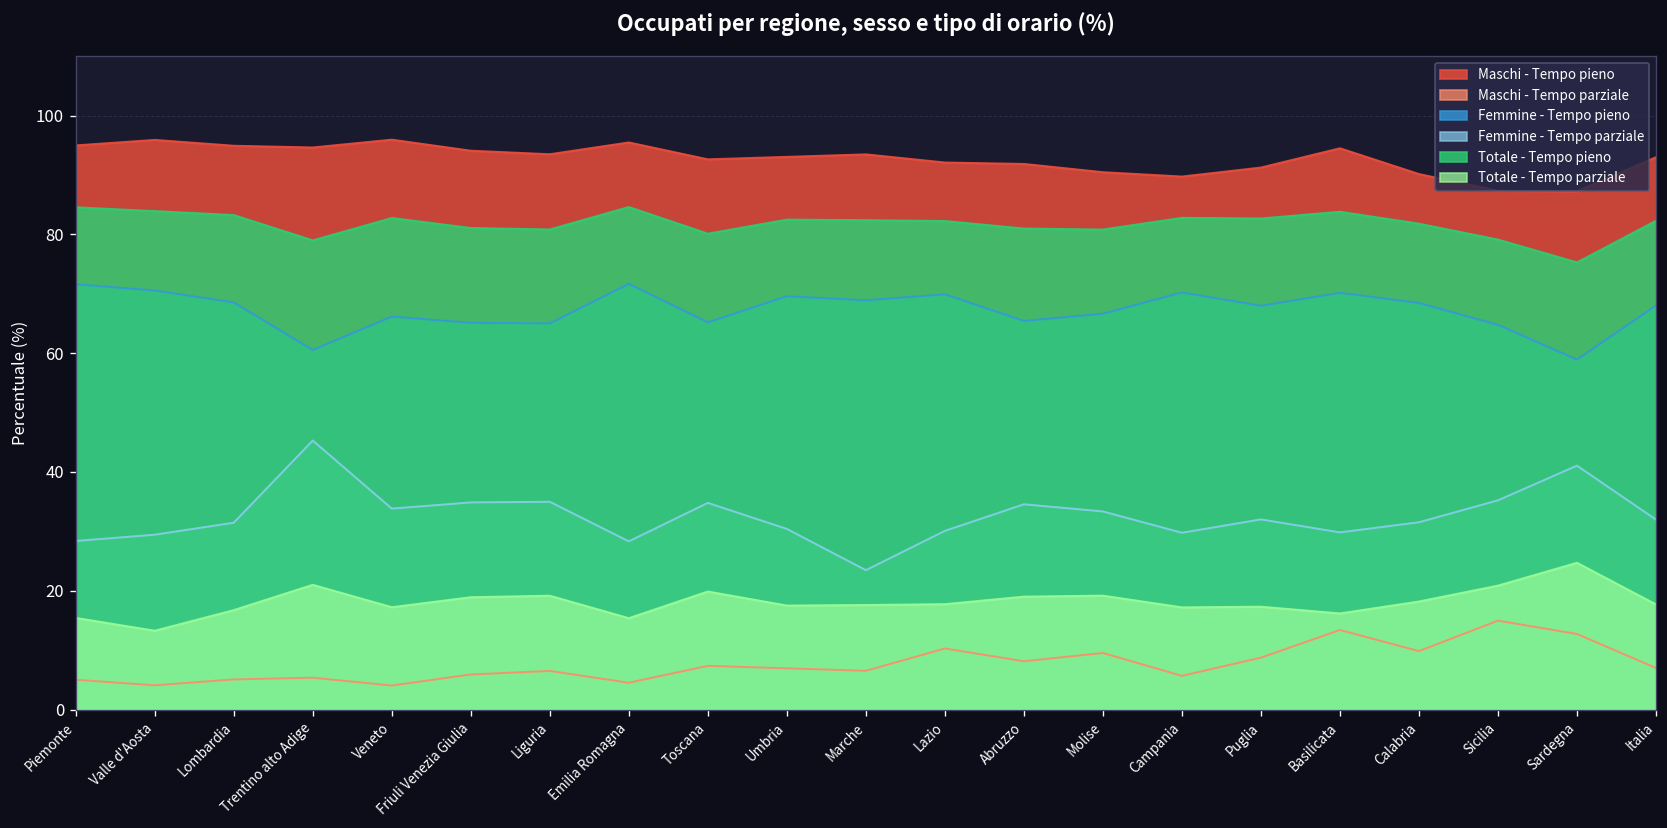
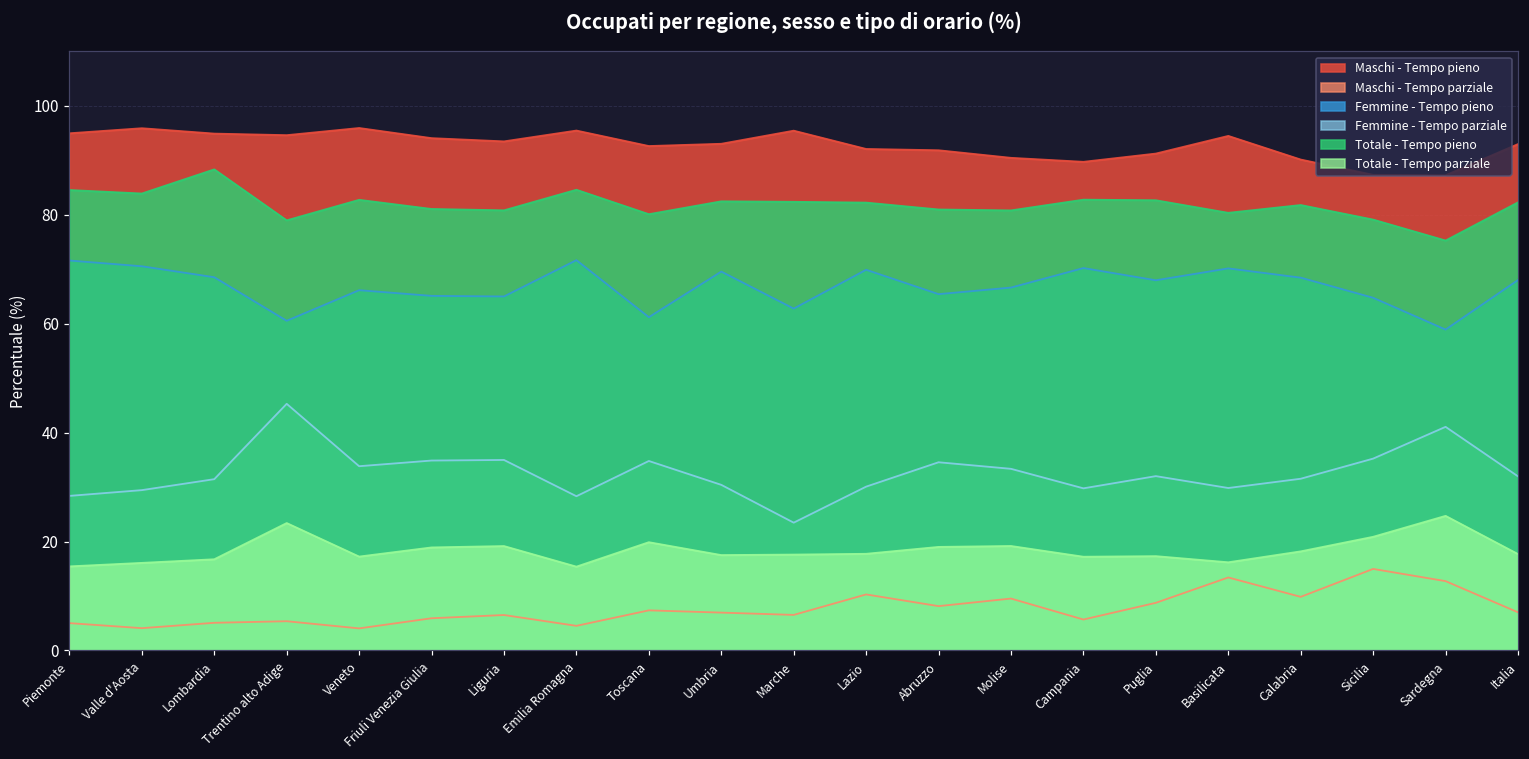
Totale - Tempo parziale, Valle d'Aosta: 13 -> 16
Totale - Tempo pieno, Lombardia: 83 -> 88
Totale - Tempo parziale, Trentino alto Adige: 21 -> 23
Femmine - Tempo pieno, Toscana: 65 -> 61
Maschi - Tempo pieno, Marche: 93 -> 95
Femmine - Tempo pieno, Marche: 69 -> 63
Totale - Tempo pieno, Basilicata: 84 -> 80
